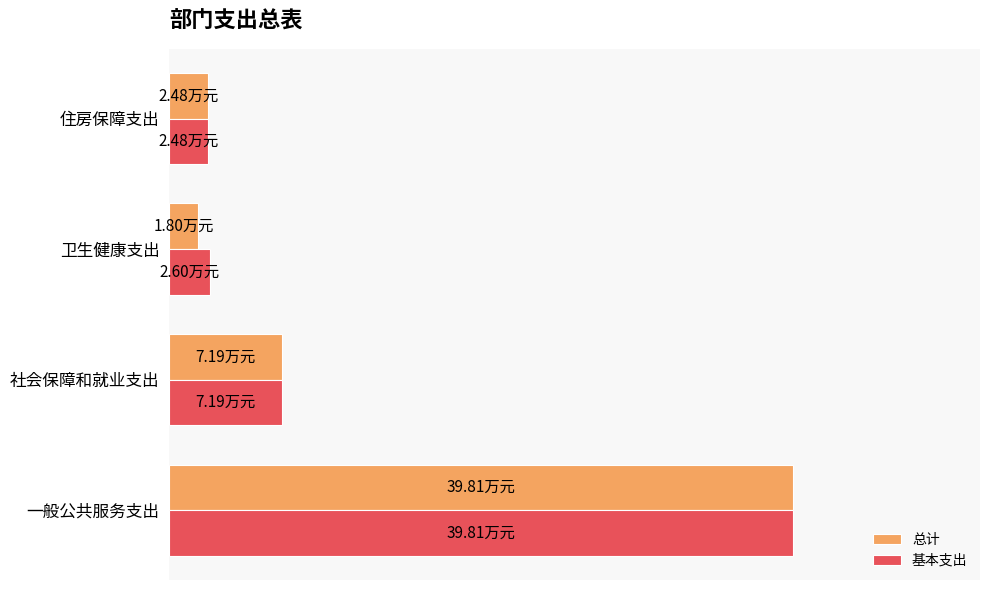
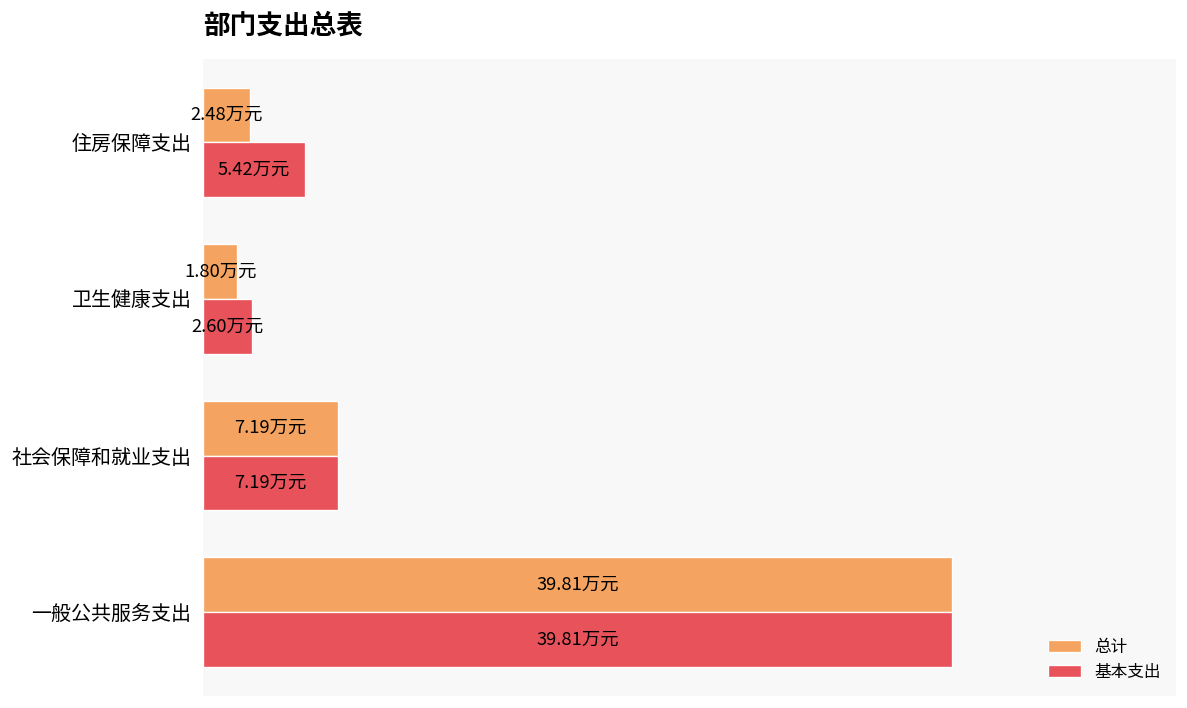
基本支出, 住房保障支出: 2.48 -> 5.42
